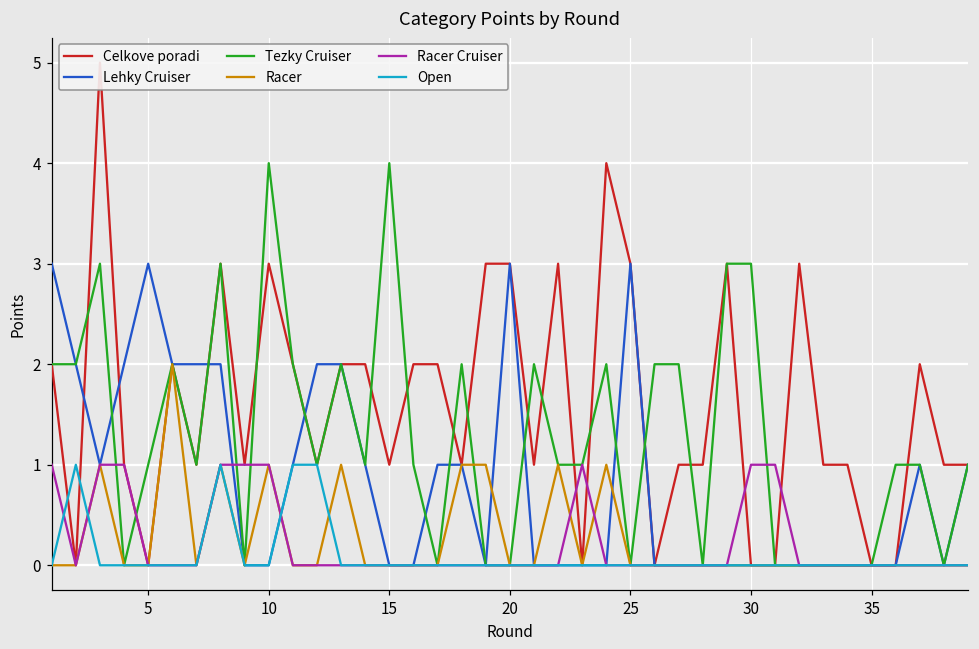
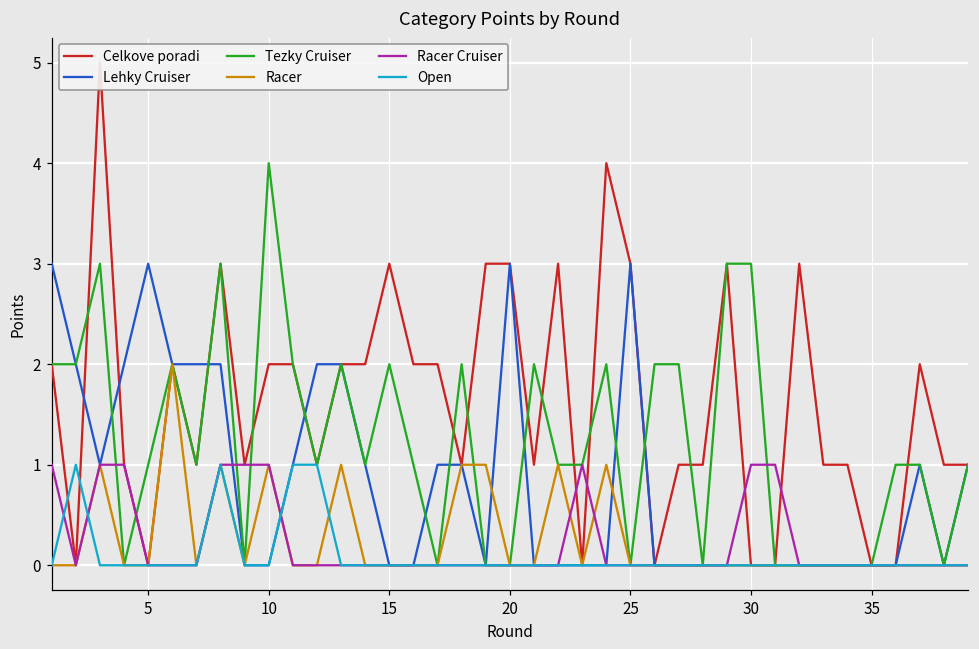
Celkove poradi, 10: 3 -> 2
Celkove poradi, 15: 1 -> 3
Tezky Cruiser, 15: 4 -> 2
